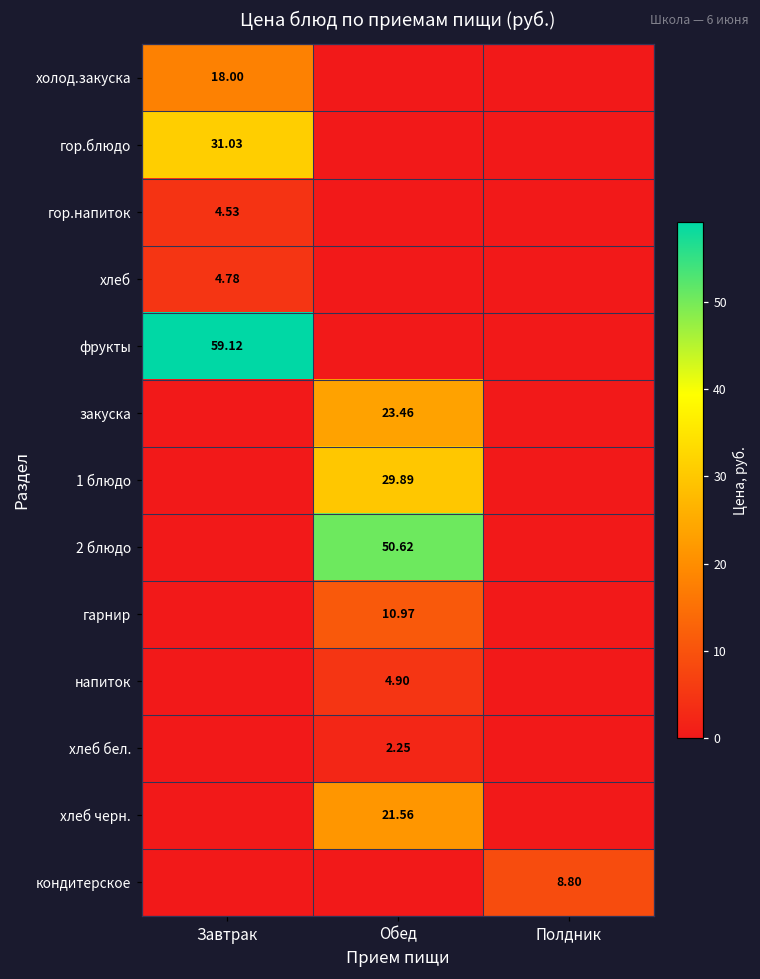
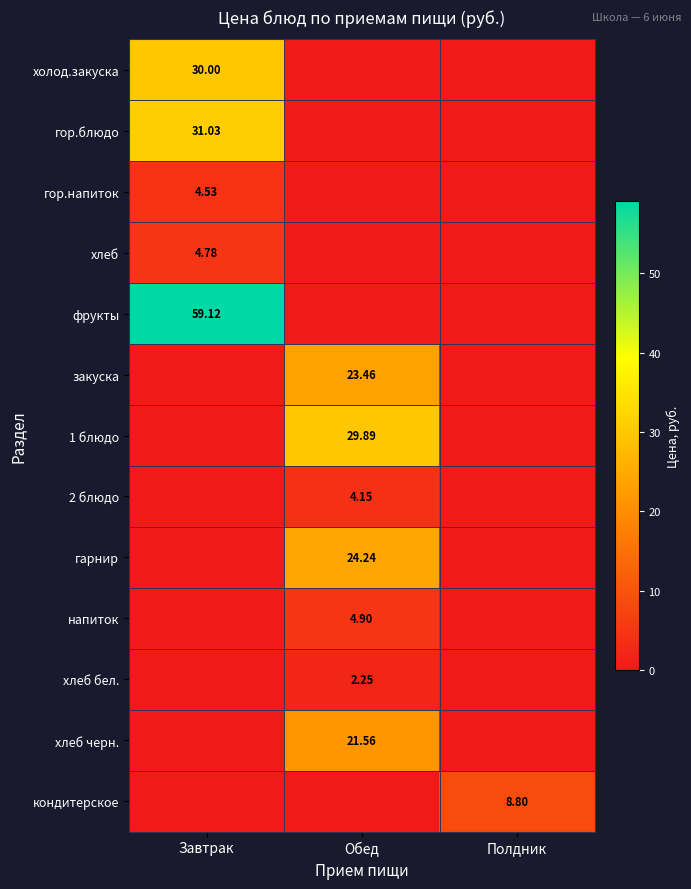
холод.закуска, Завтрак: 18.00 -> 30.00
2 блюдо, Обед: 50.62 -> 4.15
гарнир, Обед: 10.97 -> 24.24
